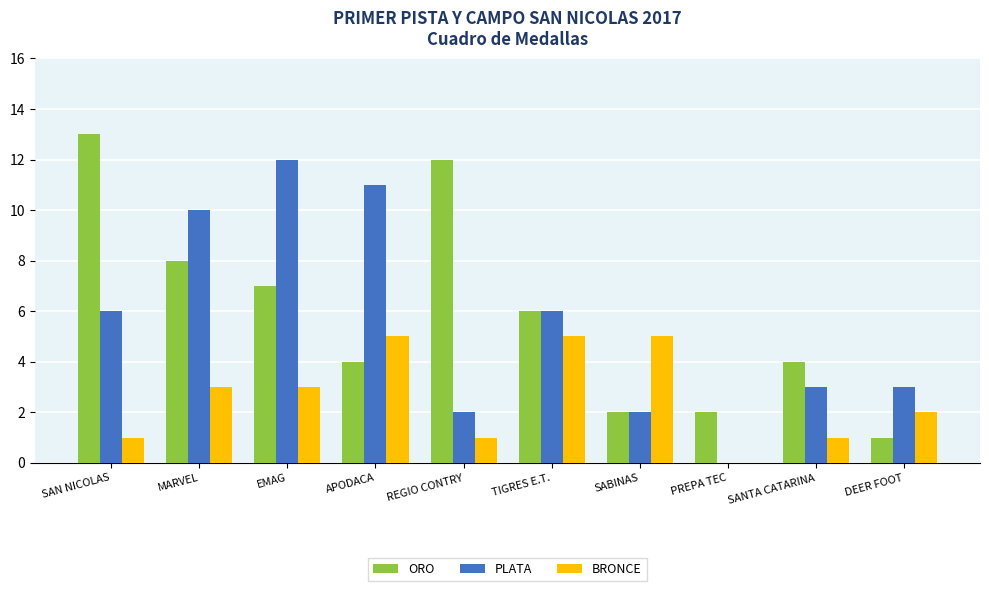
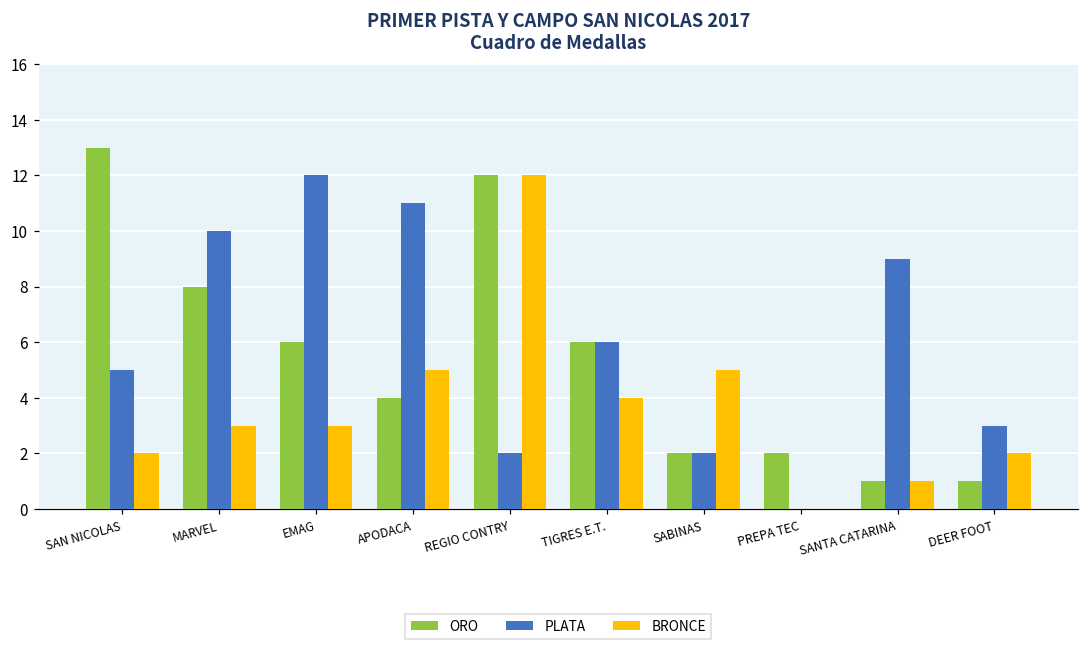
PLATA, SAN NICOLAS: 6 -> 5
BRONCE, SAN NICOLAS: 1 -> 2
ORO, EMAG: 7 -> 6
BRONCE, REGIO CONTRY: 1 -> 12
BRONCE, TIGRES E.T.: 5 -> 4
ORO, SANTA CATARINA: 4 -> 1
PLATA, SANTA CATARINA: 3 -> 9
